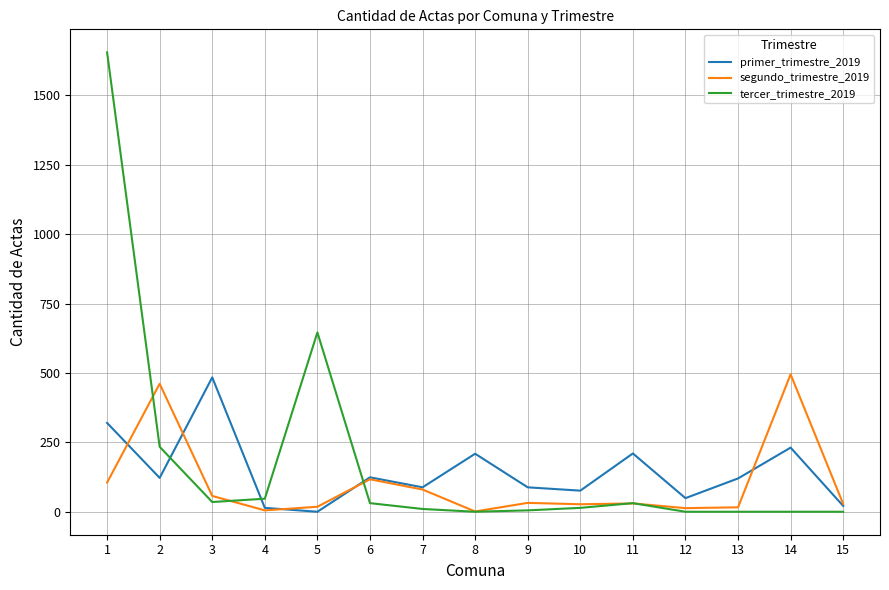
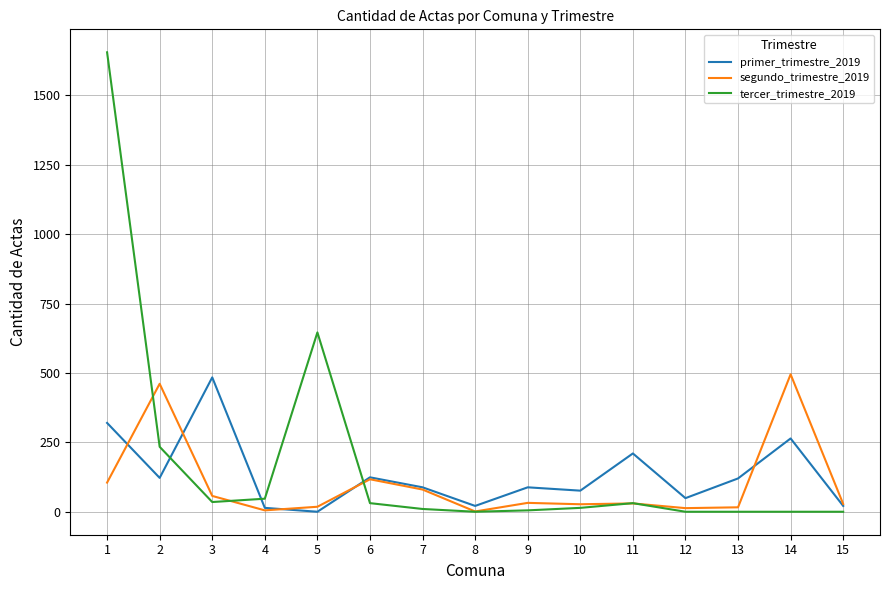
primer_trimestre_2019, 8: 210 -> 20
primer_trimestre_2019, 14: 230 -> 260
